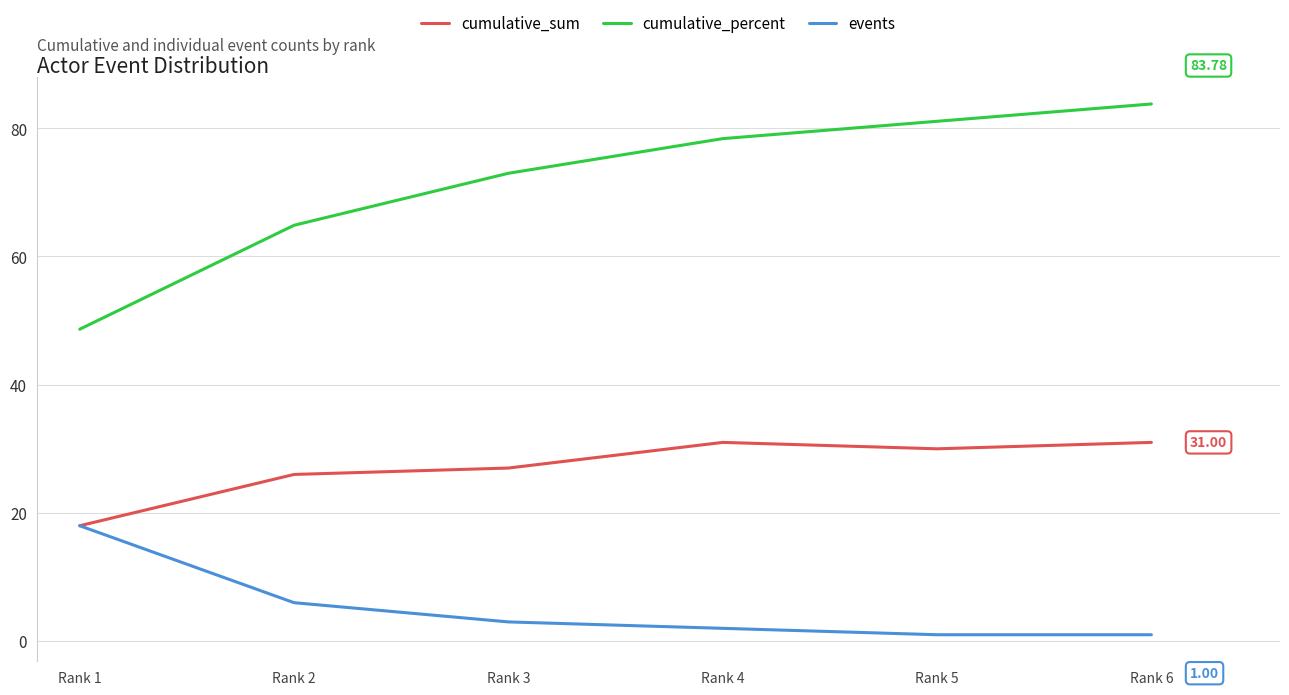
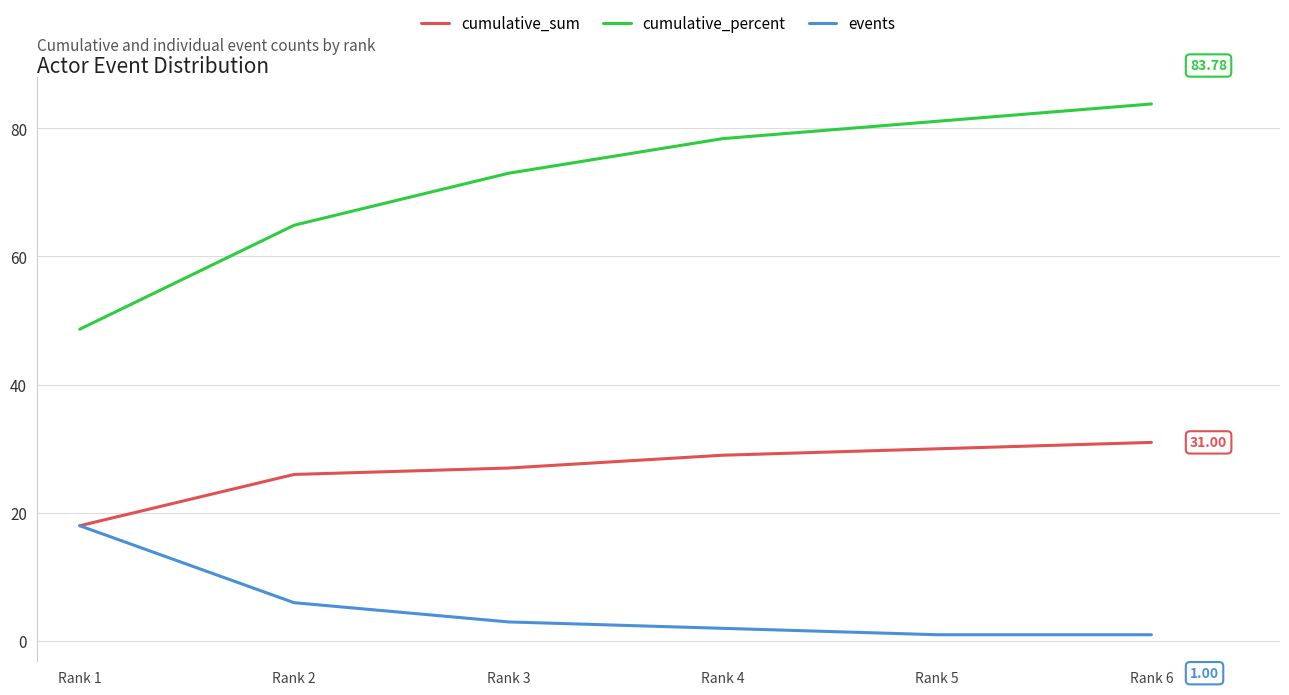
cumulative_sum, Rank 4: 31 -> 29
